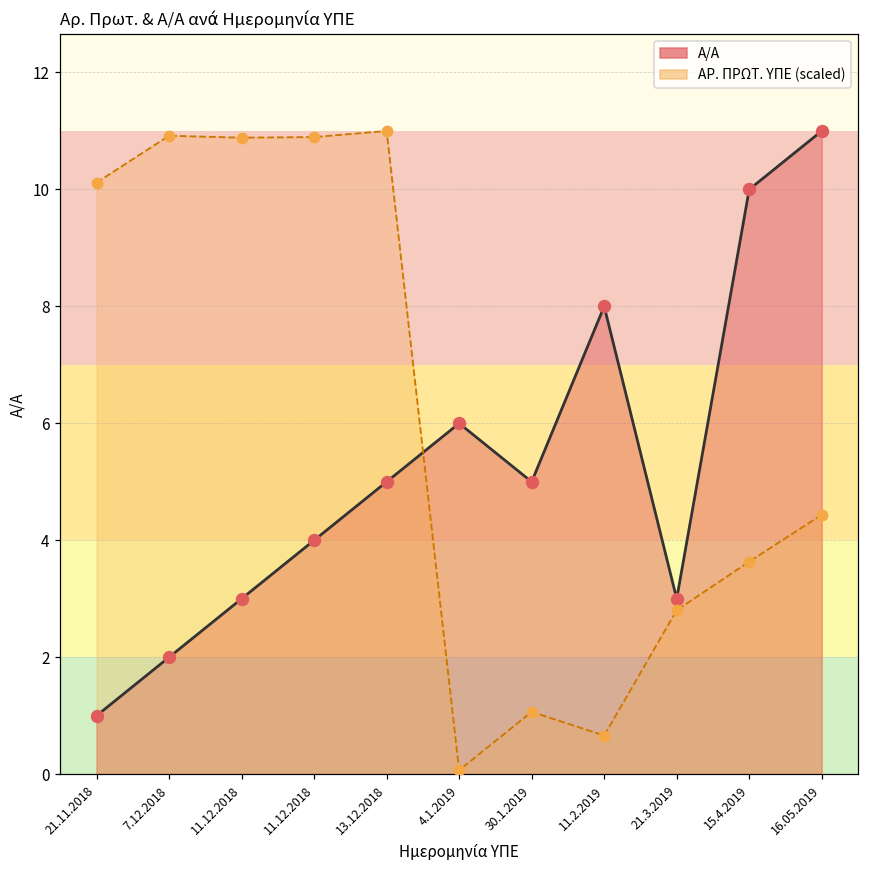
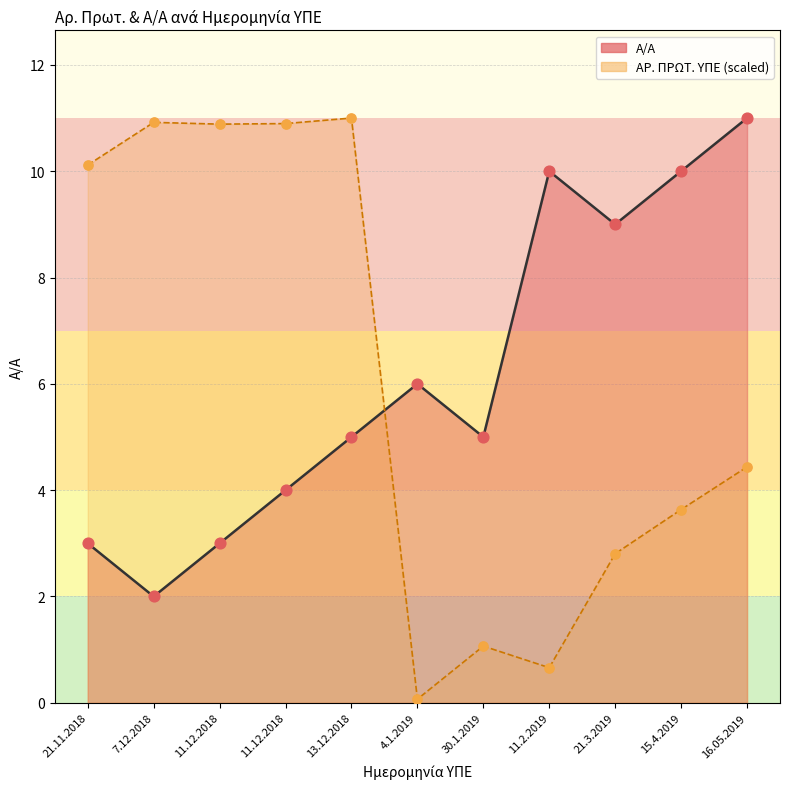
Α/Α, 21.11.2018: 1 -> 3
Α/Α, 11.2.2019: 8 -> 10
Α/Α, 21.3.2019: 3 -> 9
